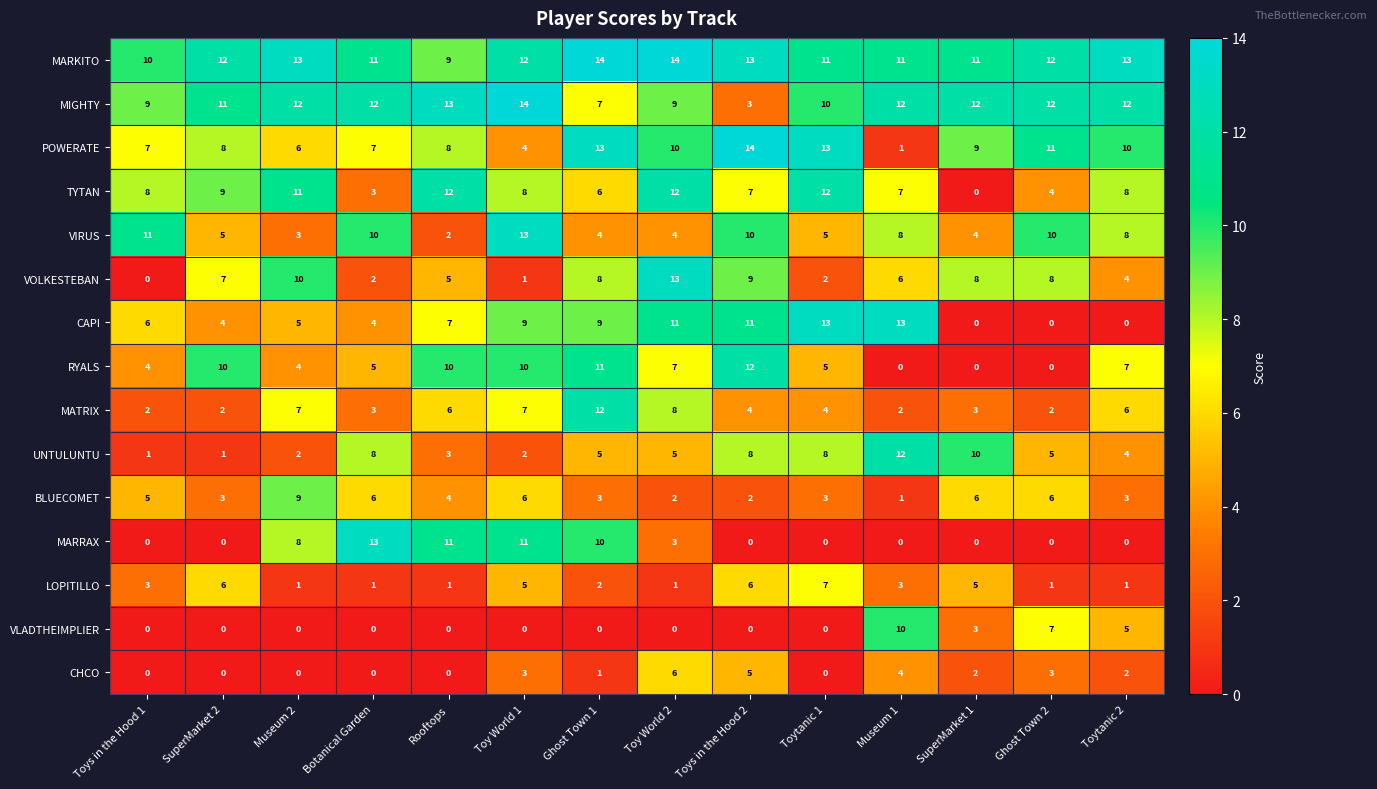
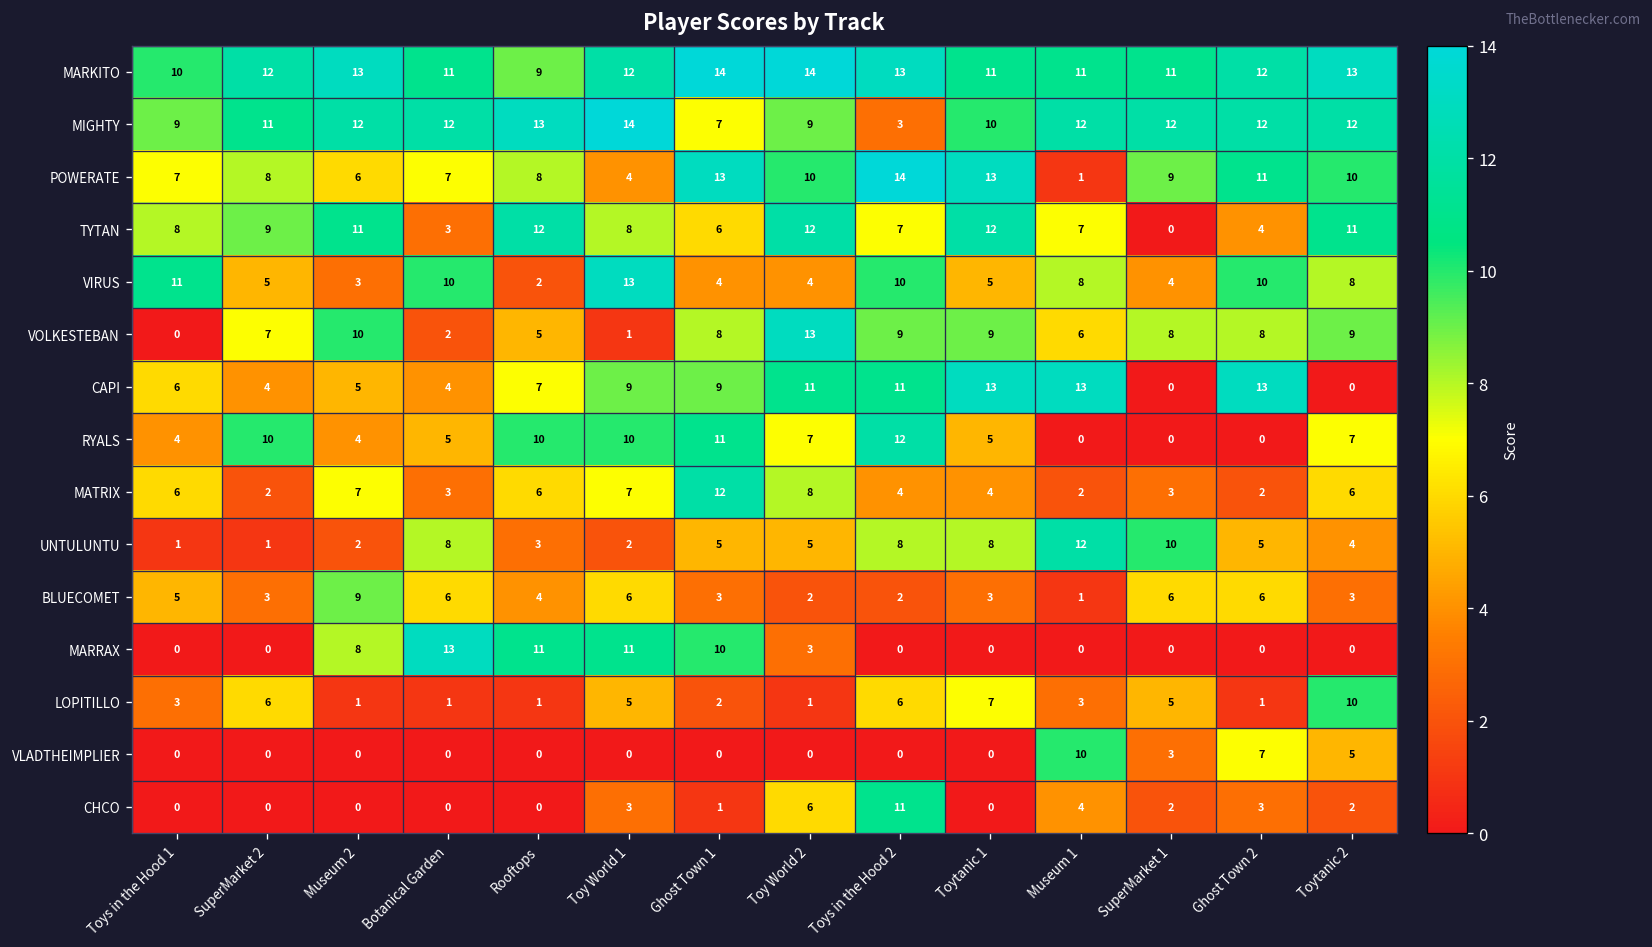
TYTAN, Toytanic 2: 8 -> 11
VOLKESTEBAN, Toytanic 1: 2 -> 9
VOLKESTEBAN, Toytanic 2: 4 -> 9
CAPI, Ghost Town 2: 0 -> 13
MATRIX, Toys in the Hood 1: 2 -> 6
LOPITILLO, Toytanic 2: 1 -> 10
CHCO, Toys in the Hood 2: 5 -> 11
